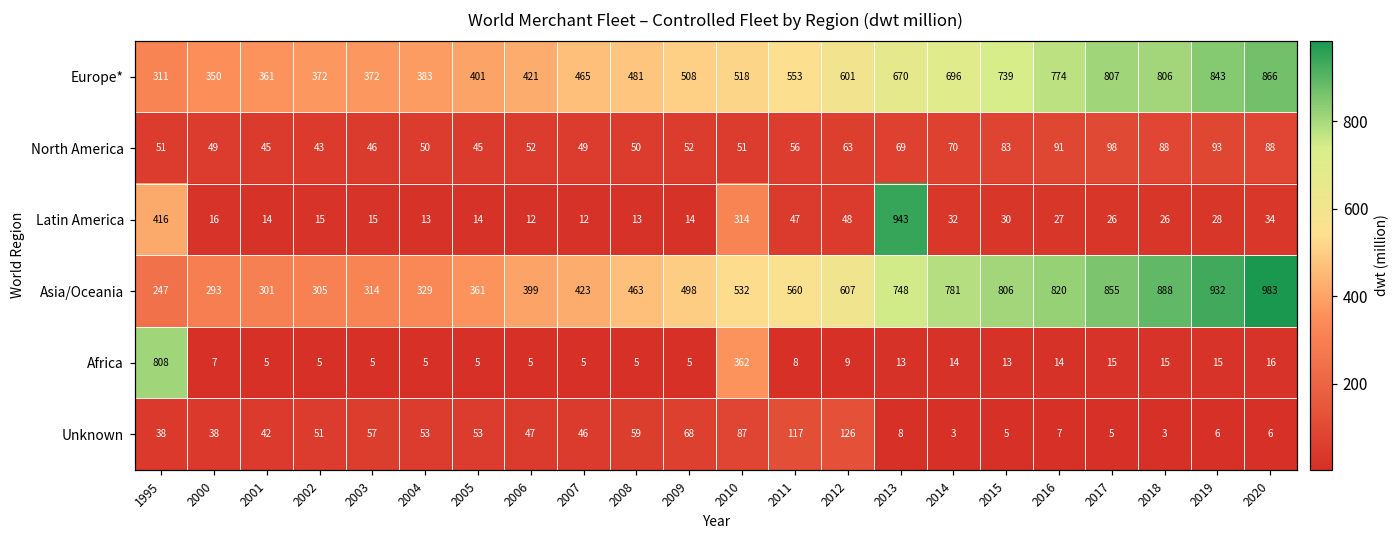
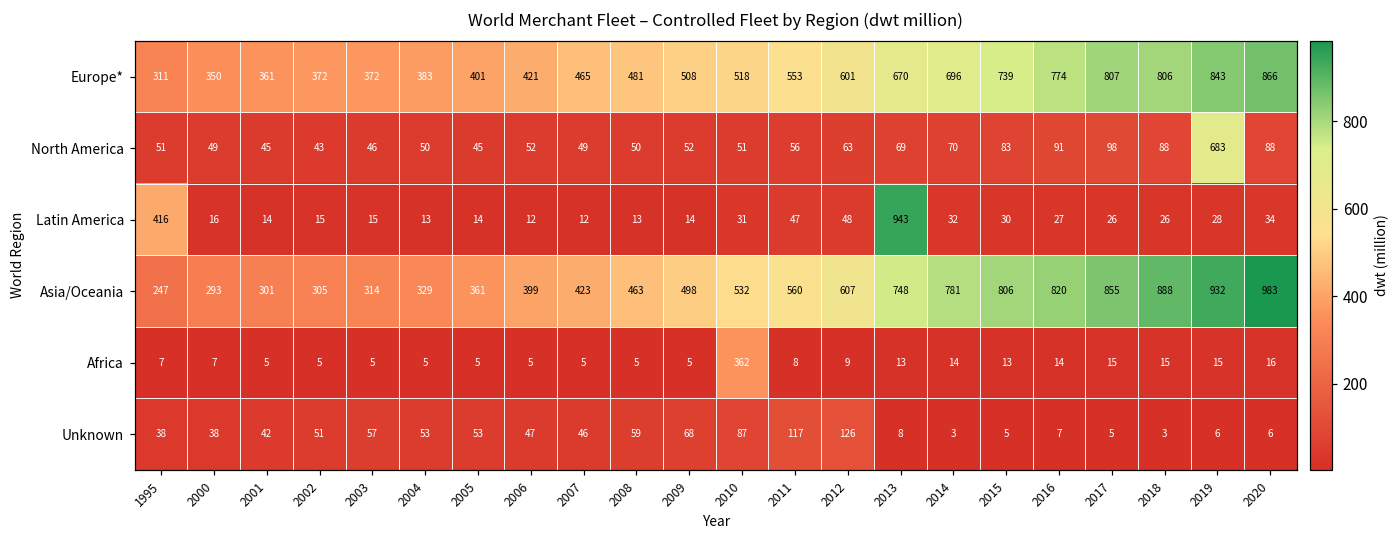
North America, 2019: 93 -> 683
Latin America, 2010: 314 -> 31
Africa, 1995: 808 -> 7
